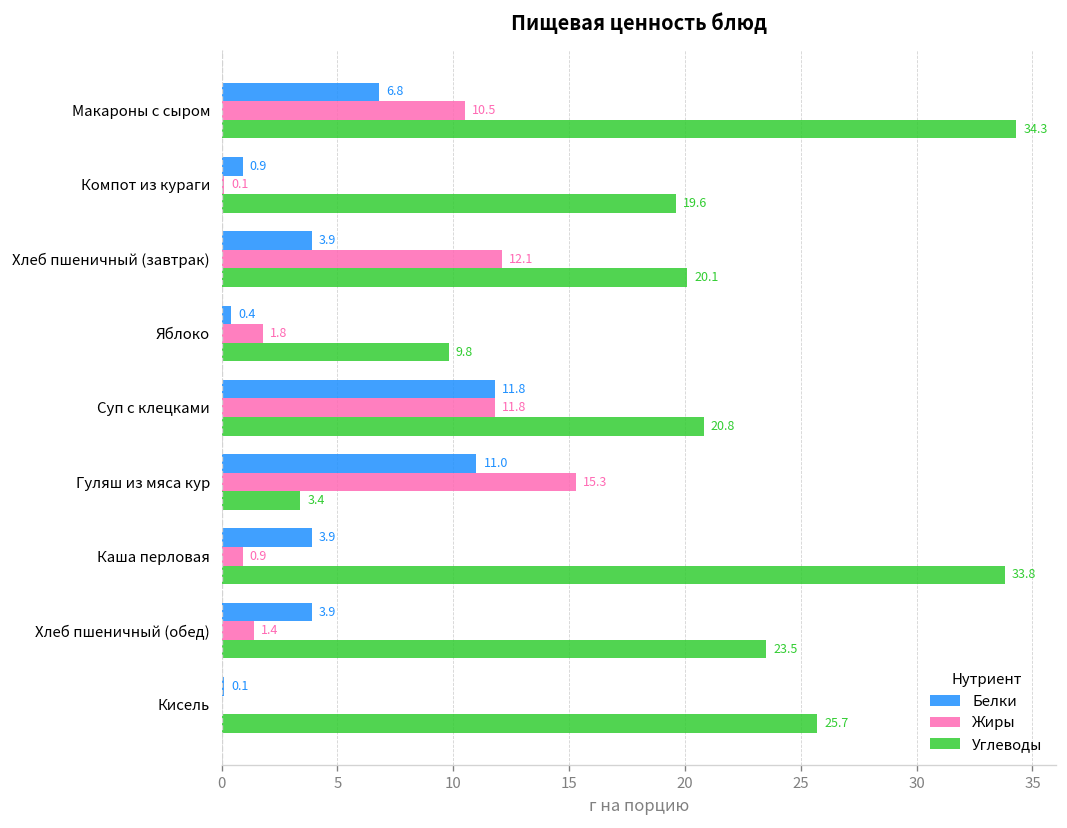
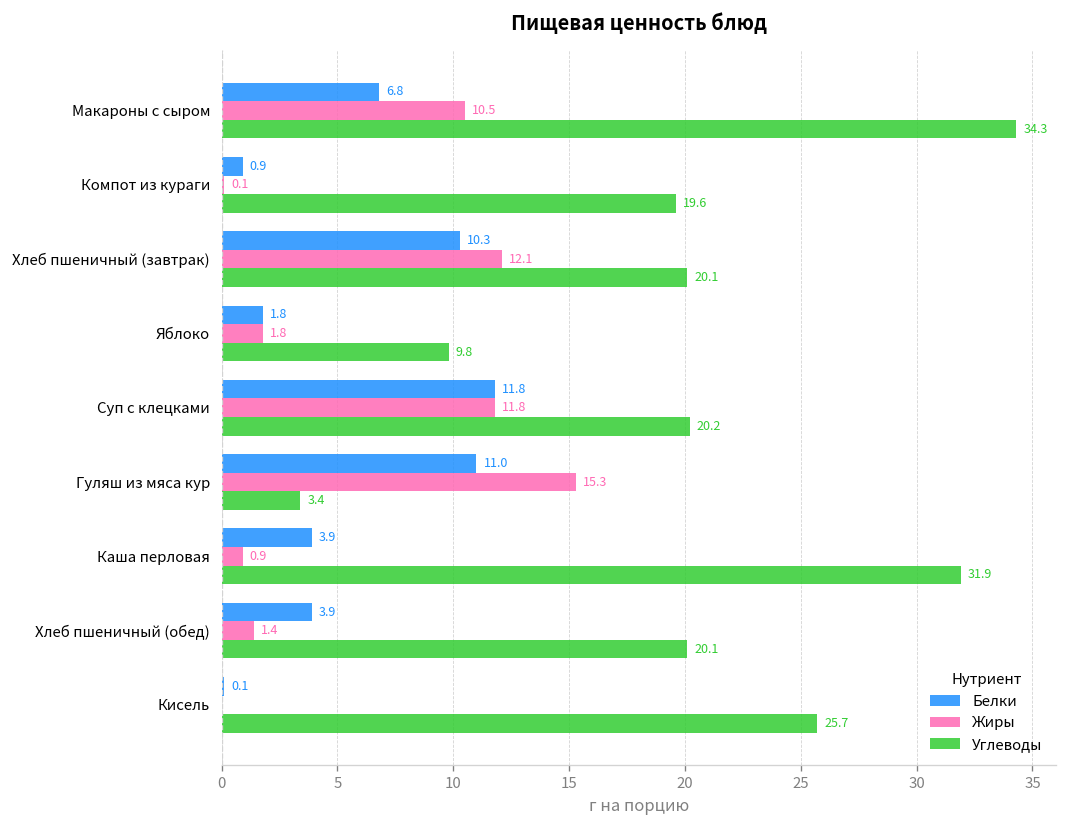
Белки, Хлеб пшеничный (завтрак): 3.9 -> 10.3
Белки, Яблоко: 0.4 -> 1.8
Углеводы, Суп с клецками: 20.8 -> 20.2
Углеводы, Каша перловая: 33.8 -> 31.9
Углеводы, Хлеб пшеничный (обед): 23.5 -> 20.1
